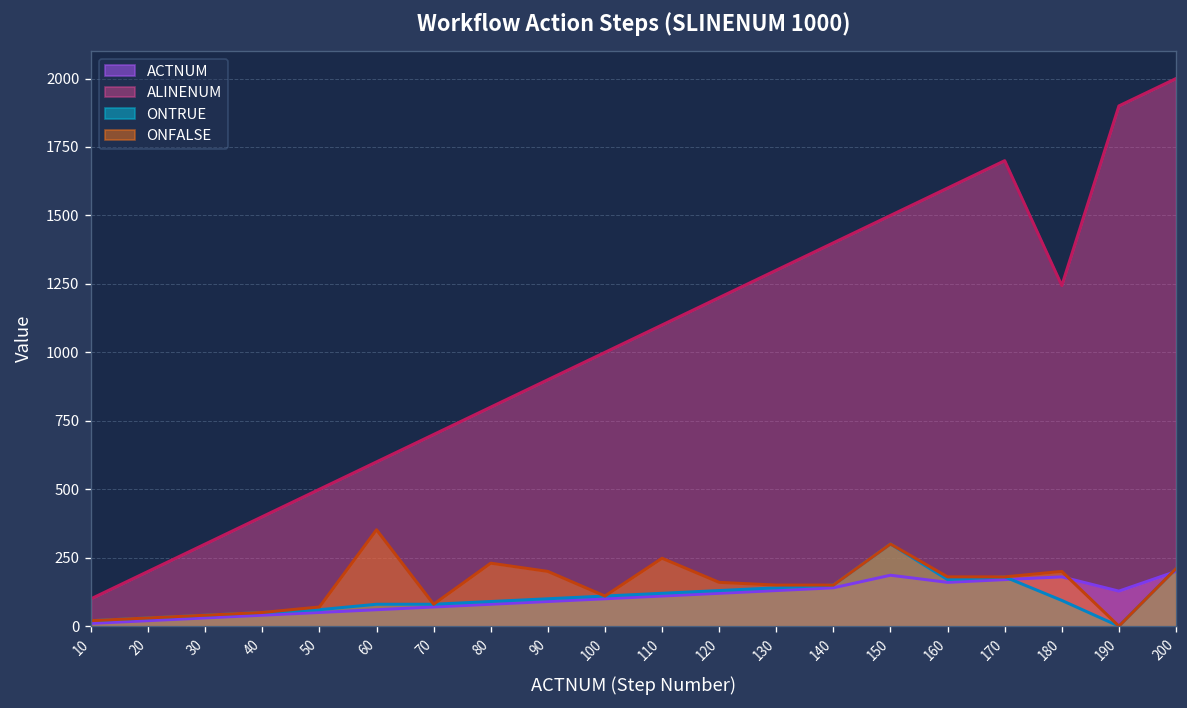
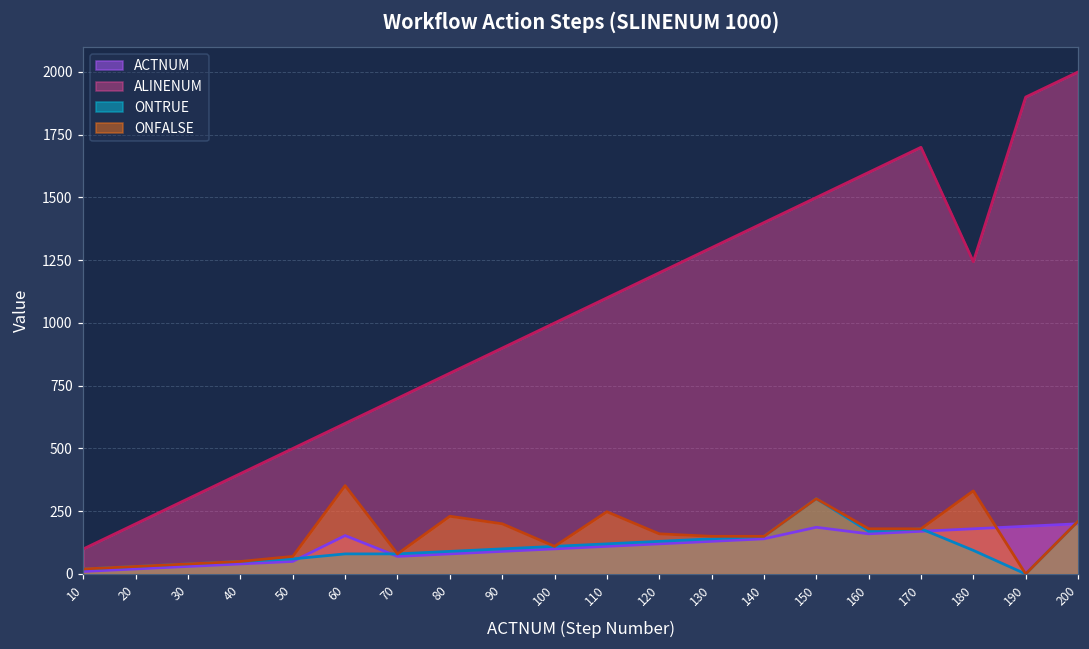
ACTNUM, 60: 60 -> 150
ONFALSE, 180: 200 -> 330
ACTNUM, 190: 130 -> 190
